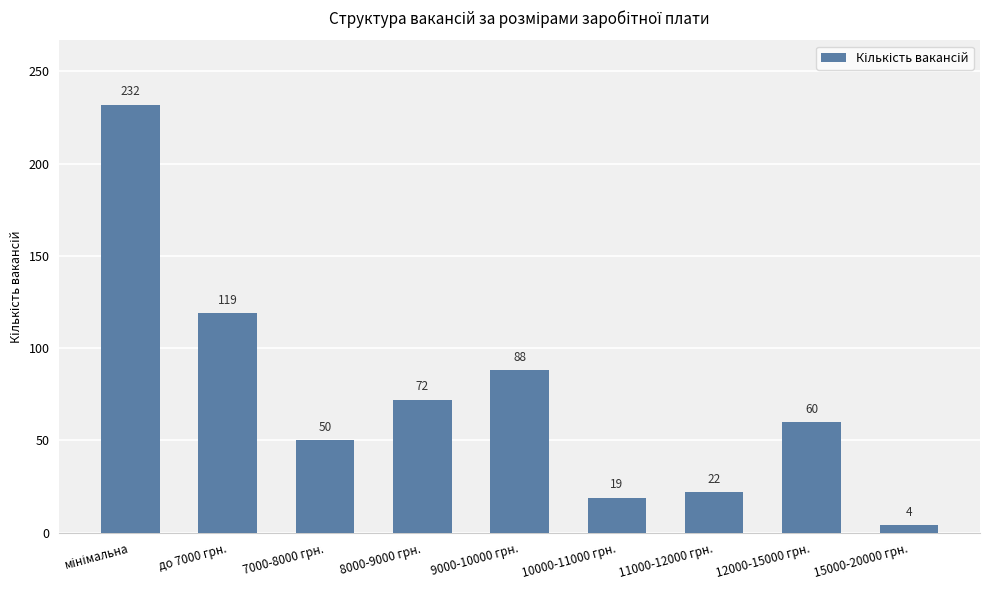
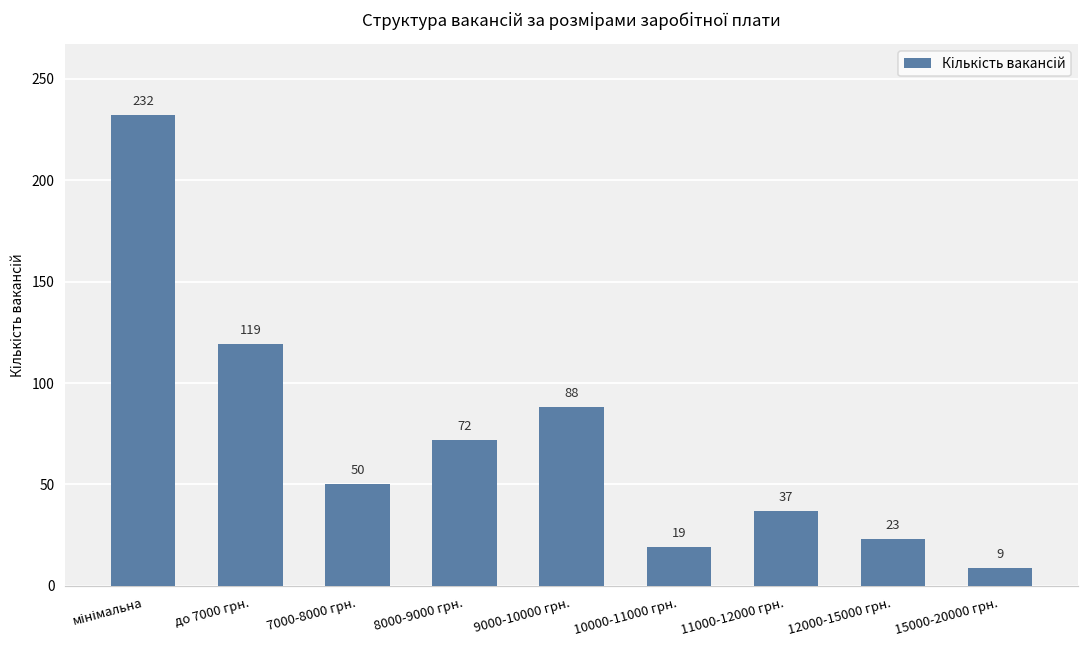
11000-12000 грн.: 22 -> 37
12000-15000 грн.: 60 -> 23
15000-20000 грн.: 4 -> 9
